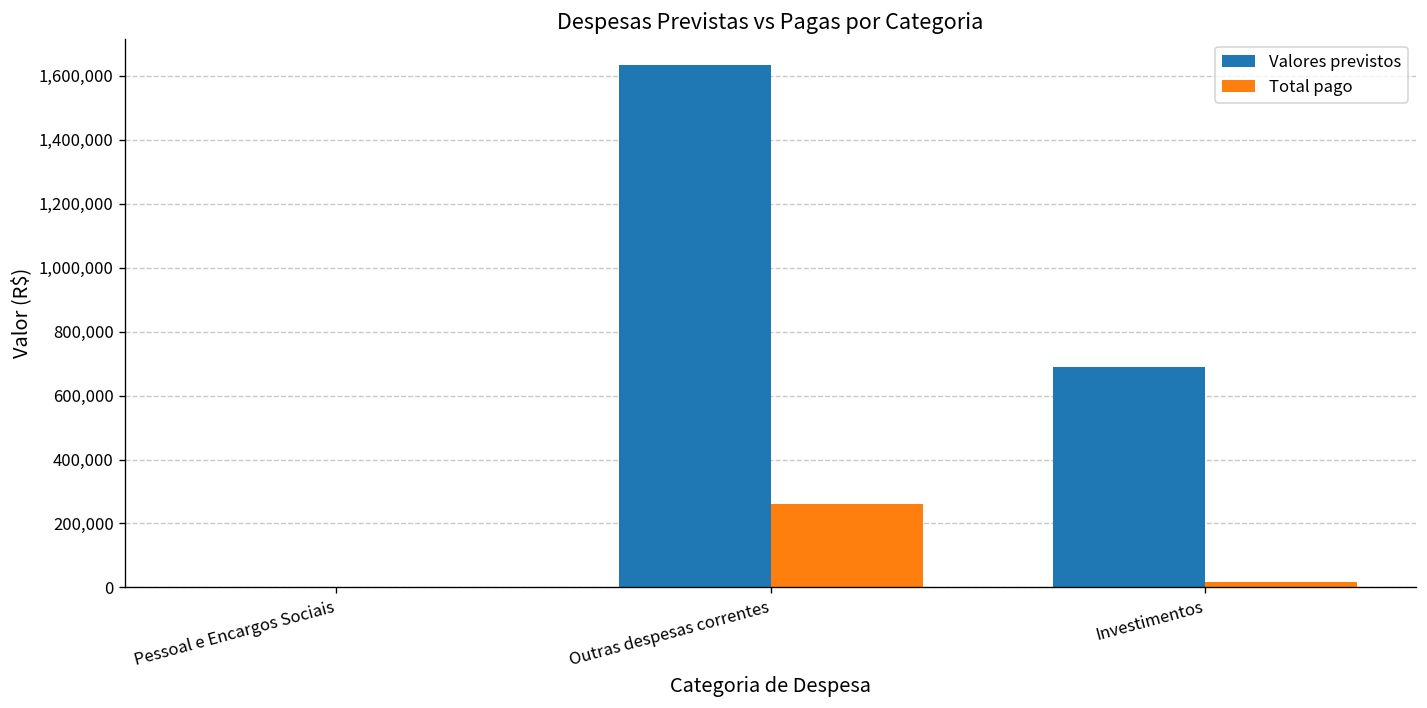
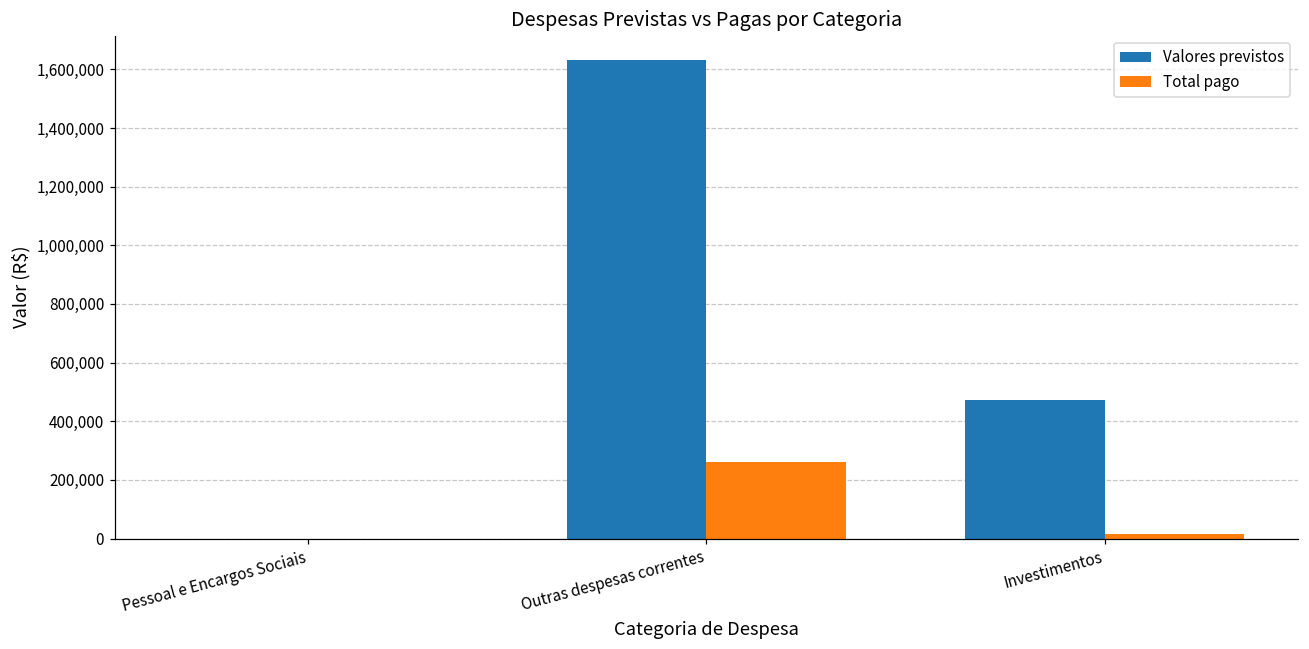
Valores previstos, Investimentos: 690,000 -> 470,000
